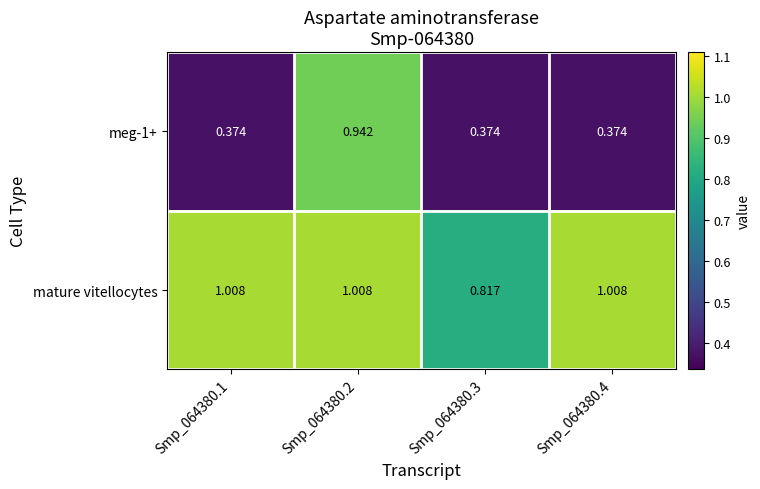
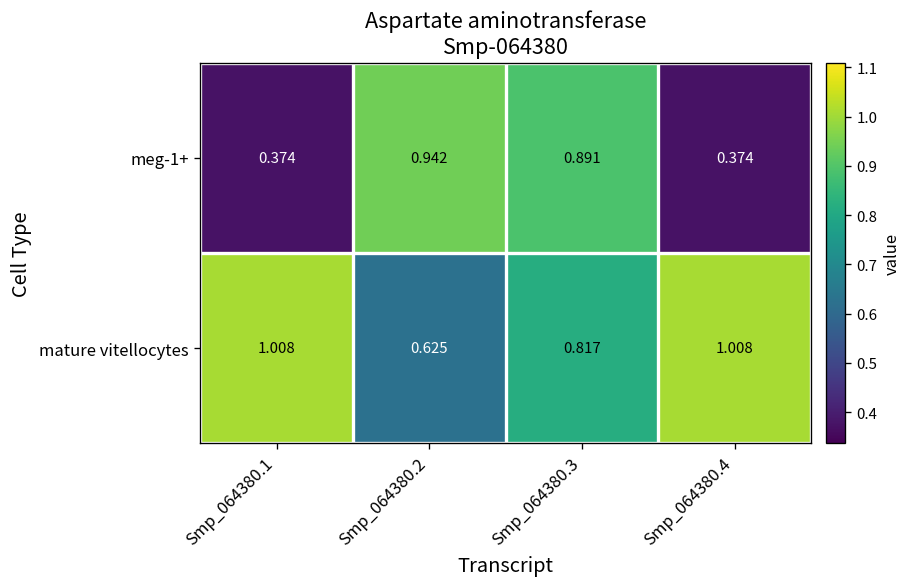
meg-1+, Smp_064380.3: 0.374 -> 0.891
mature vitellocytes, Smp_064380.2: 1.008 -> 0.625
